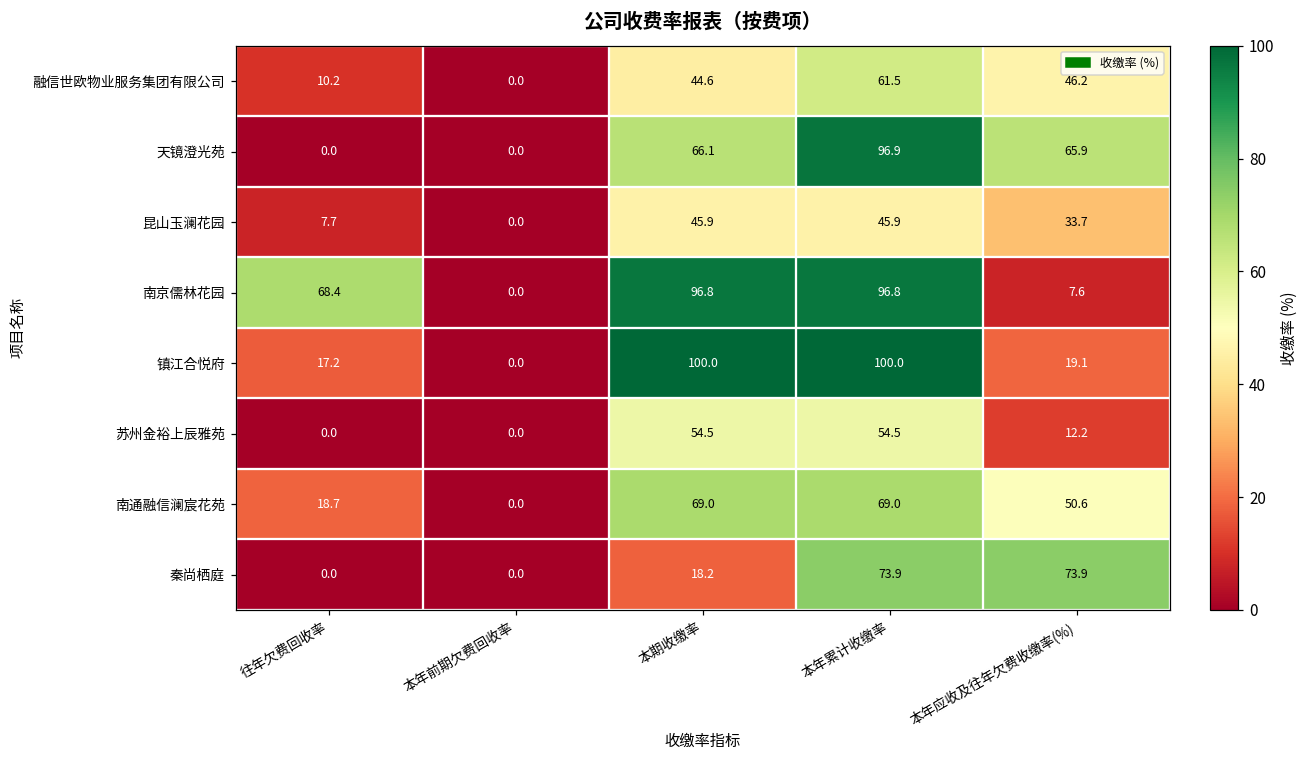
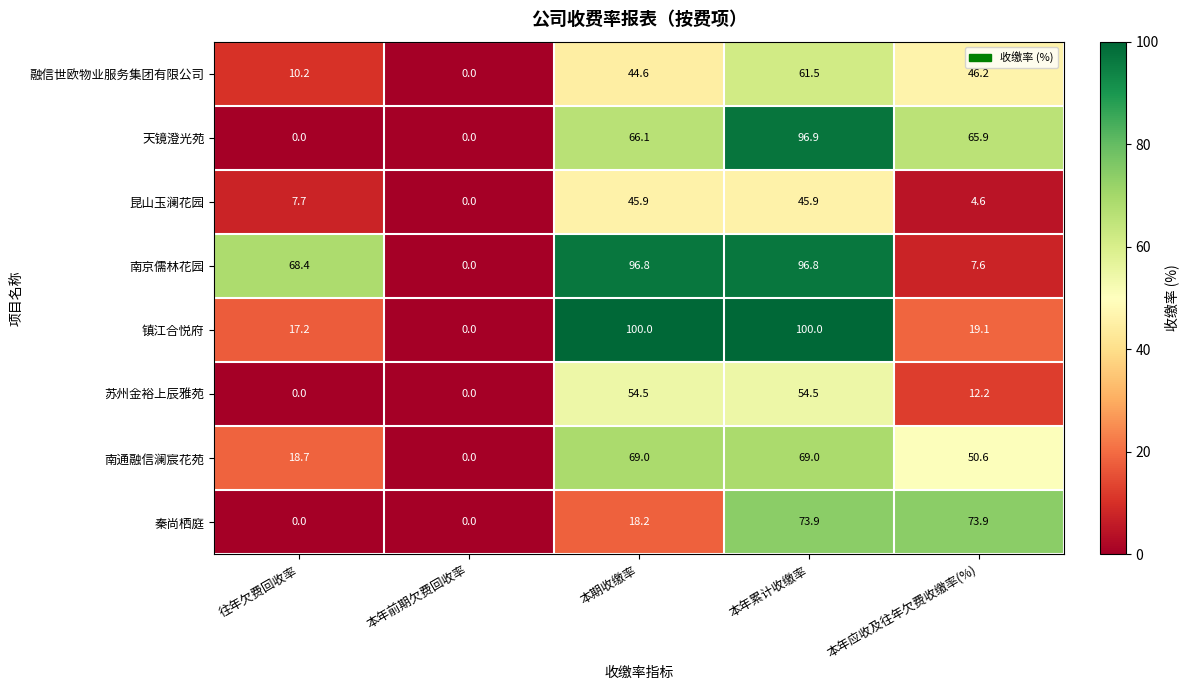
昆山玉澜花园, 本年应收及往年欠费收缴率(%): 33.7 -> 4.6
